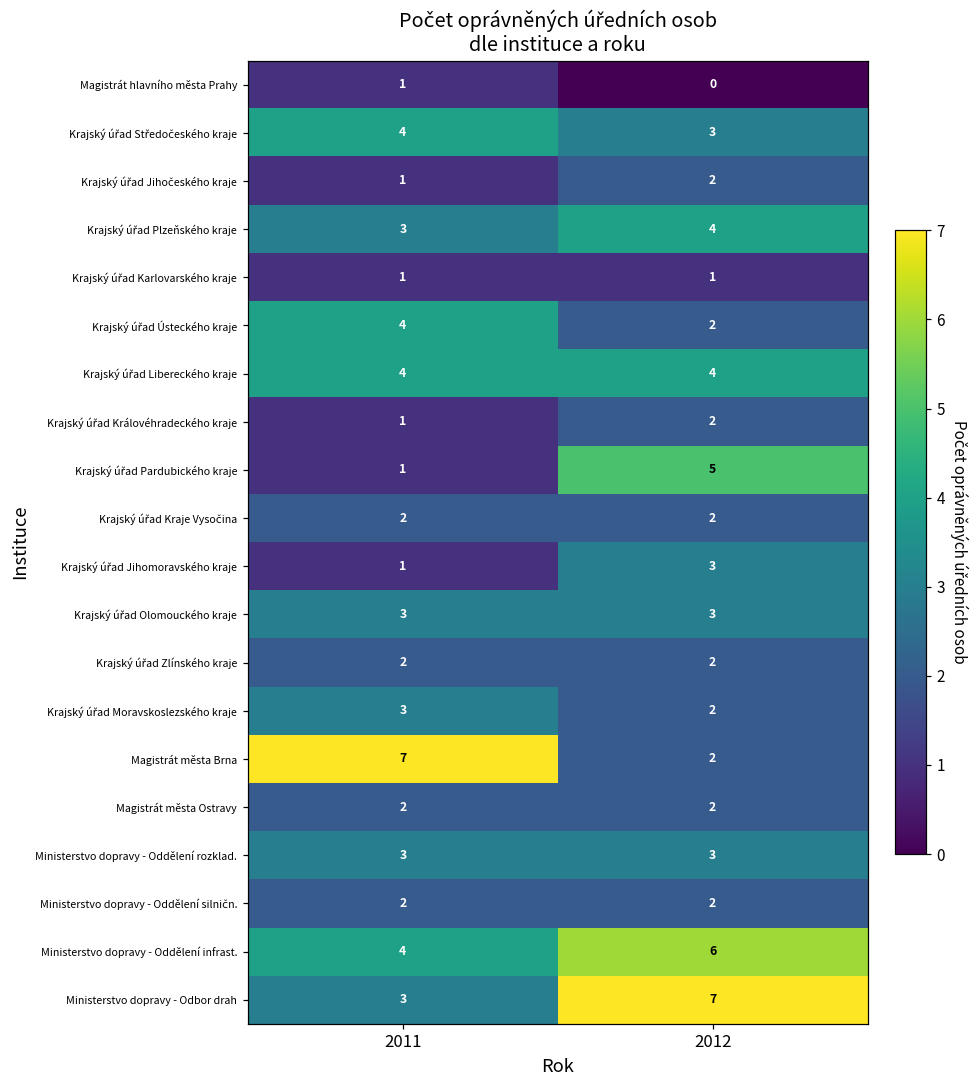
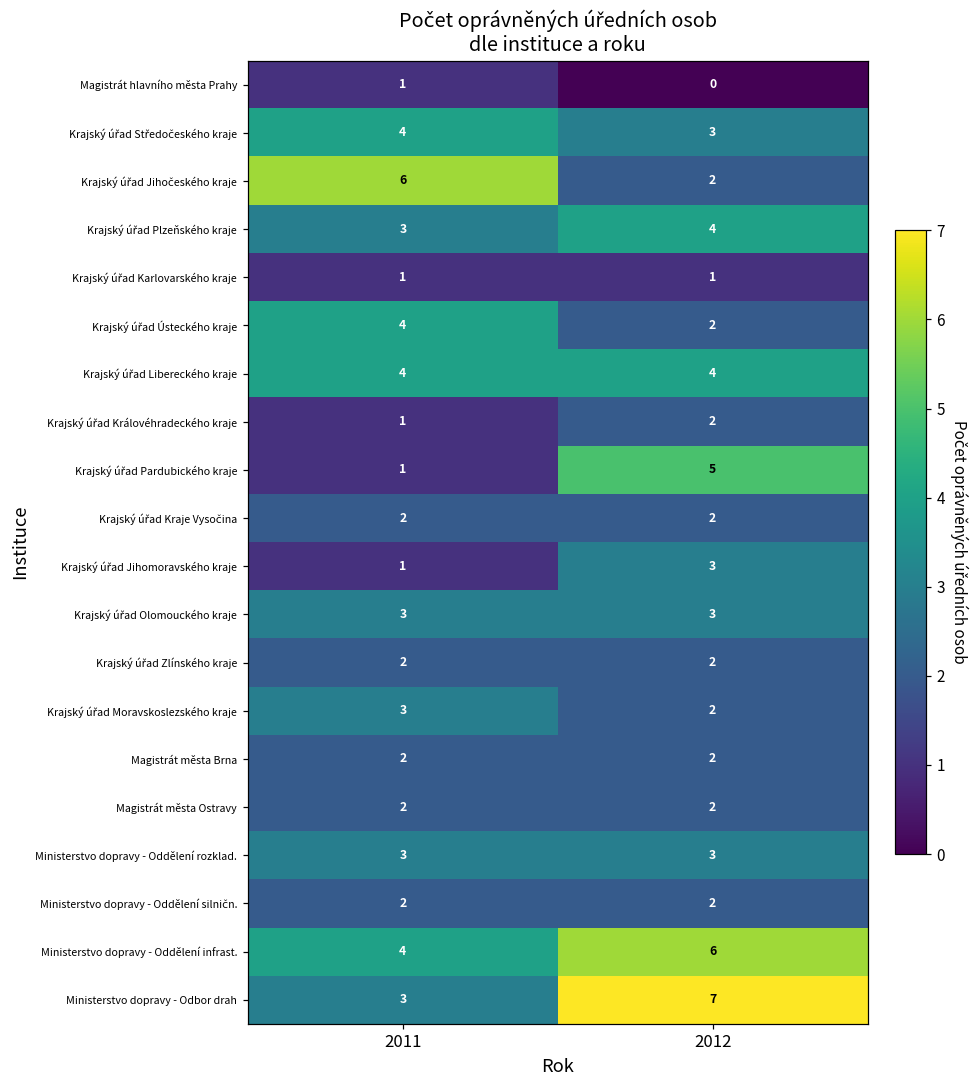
Krajský úřad Jihočeského kraje, 2011: 1 -> 6
Magistrát města Brna, 2011: 7 -> 2
